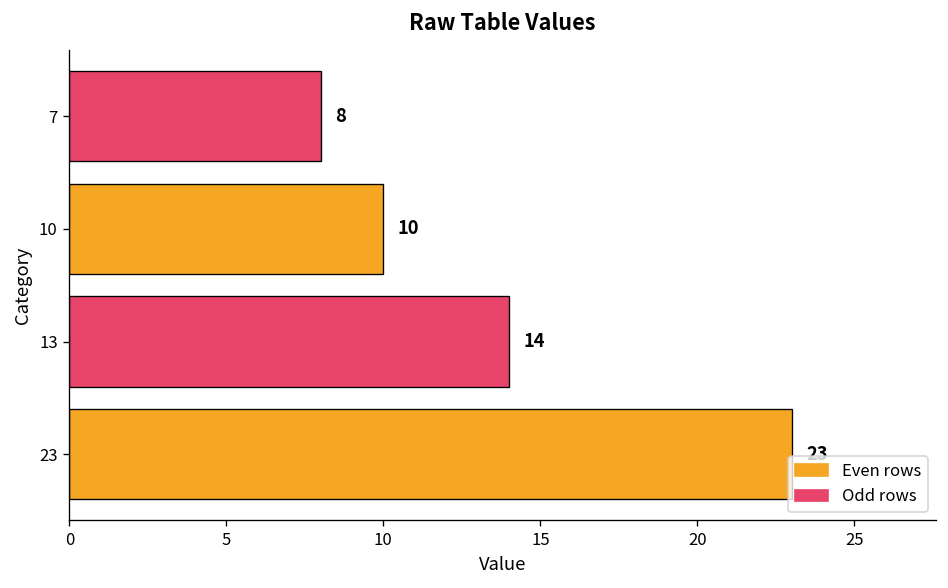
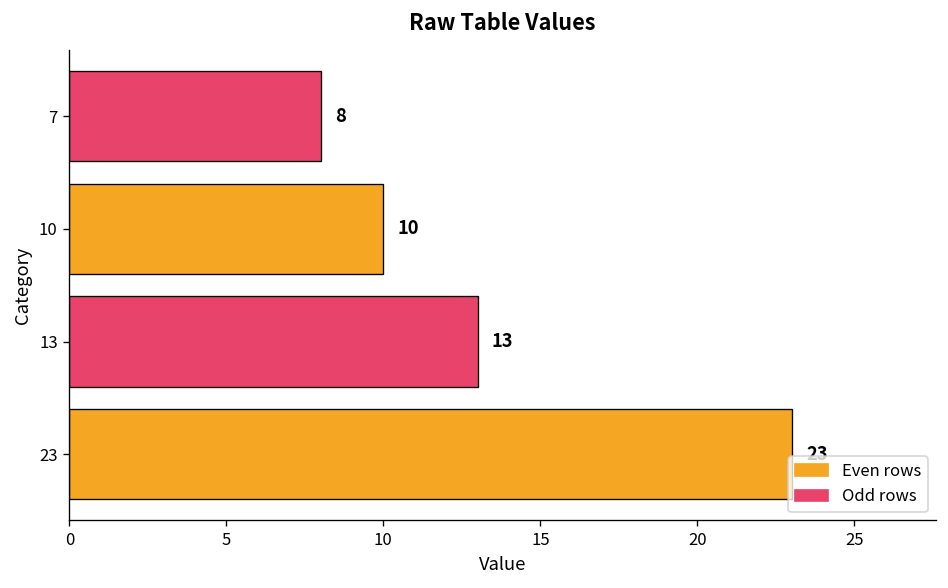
13: 14 -> 13
